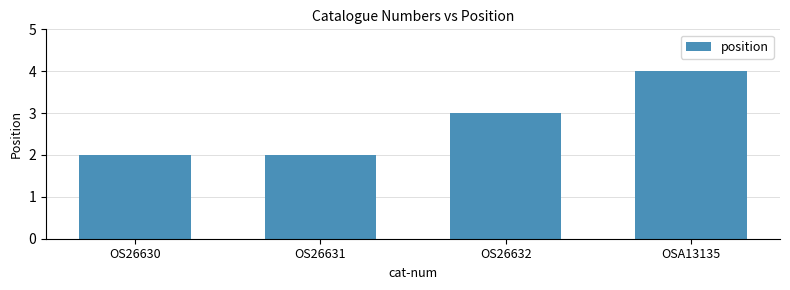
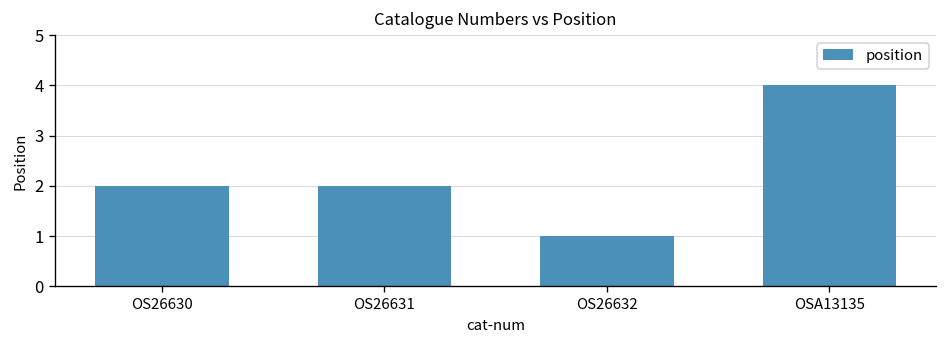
OS26632: 3 -> 1
